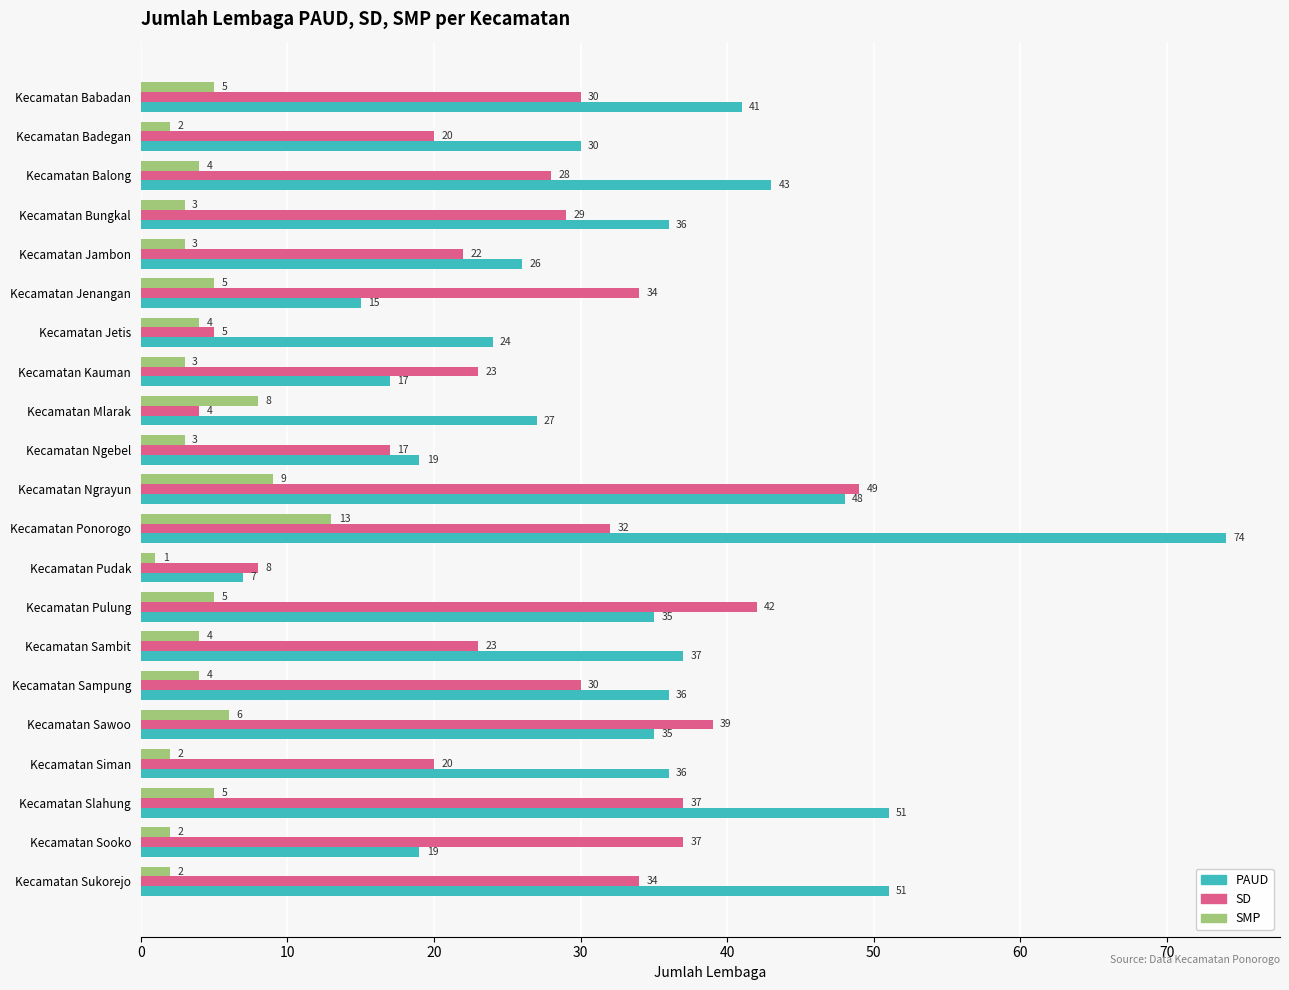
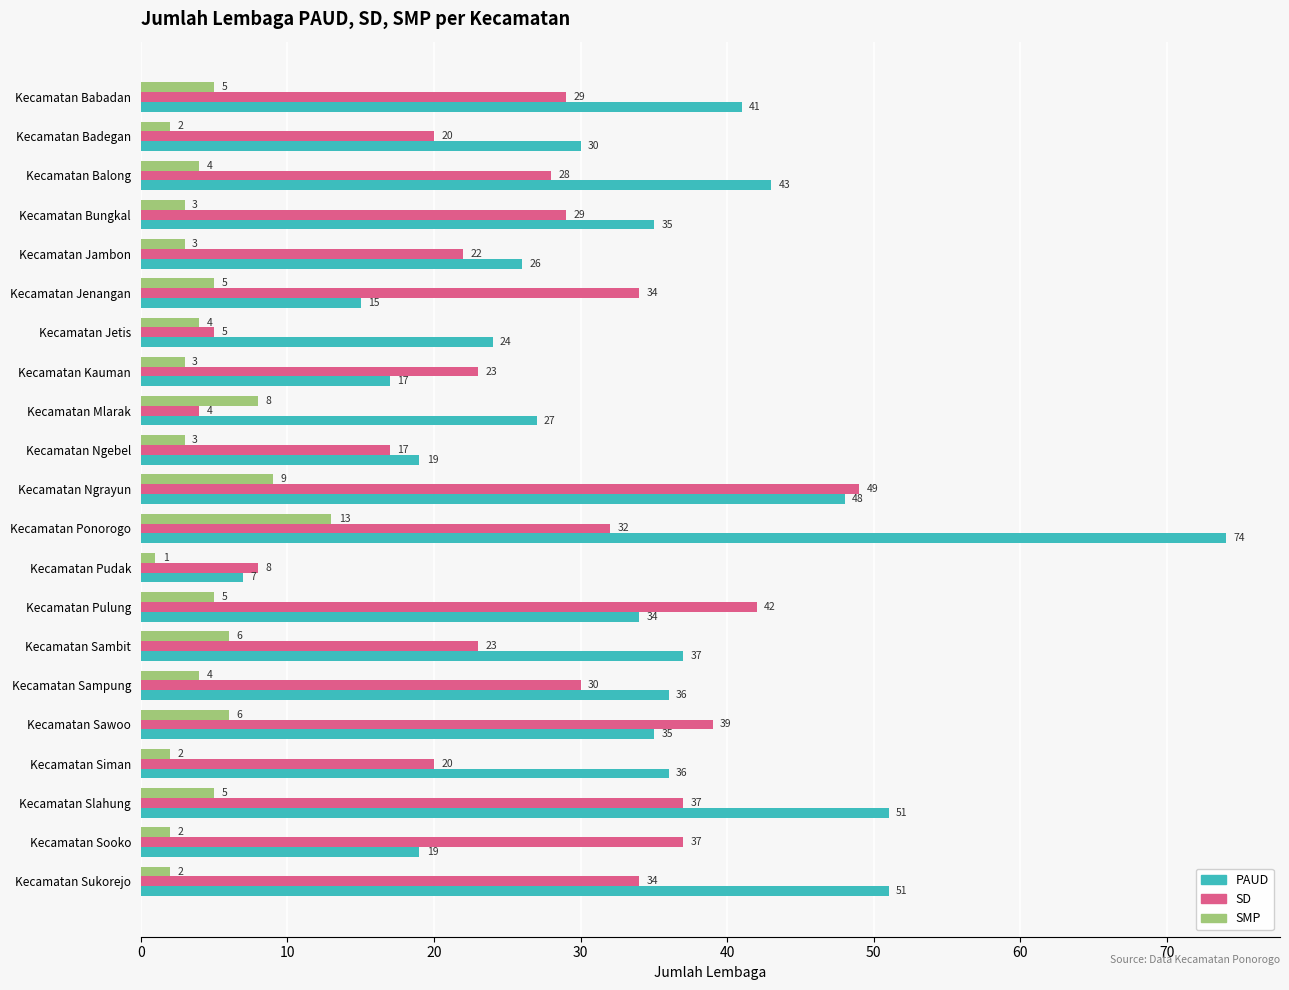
SD, Kecamatan Babadan: 30 -> 29
PAUD, Kecamatan Bungkal: 36 -> 35
PAUD, Kecamatan Pulung: 35 -> 34
SMP, Kecamatan Sambit: 4 -> 6
